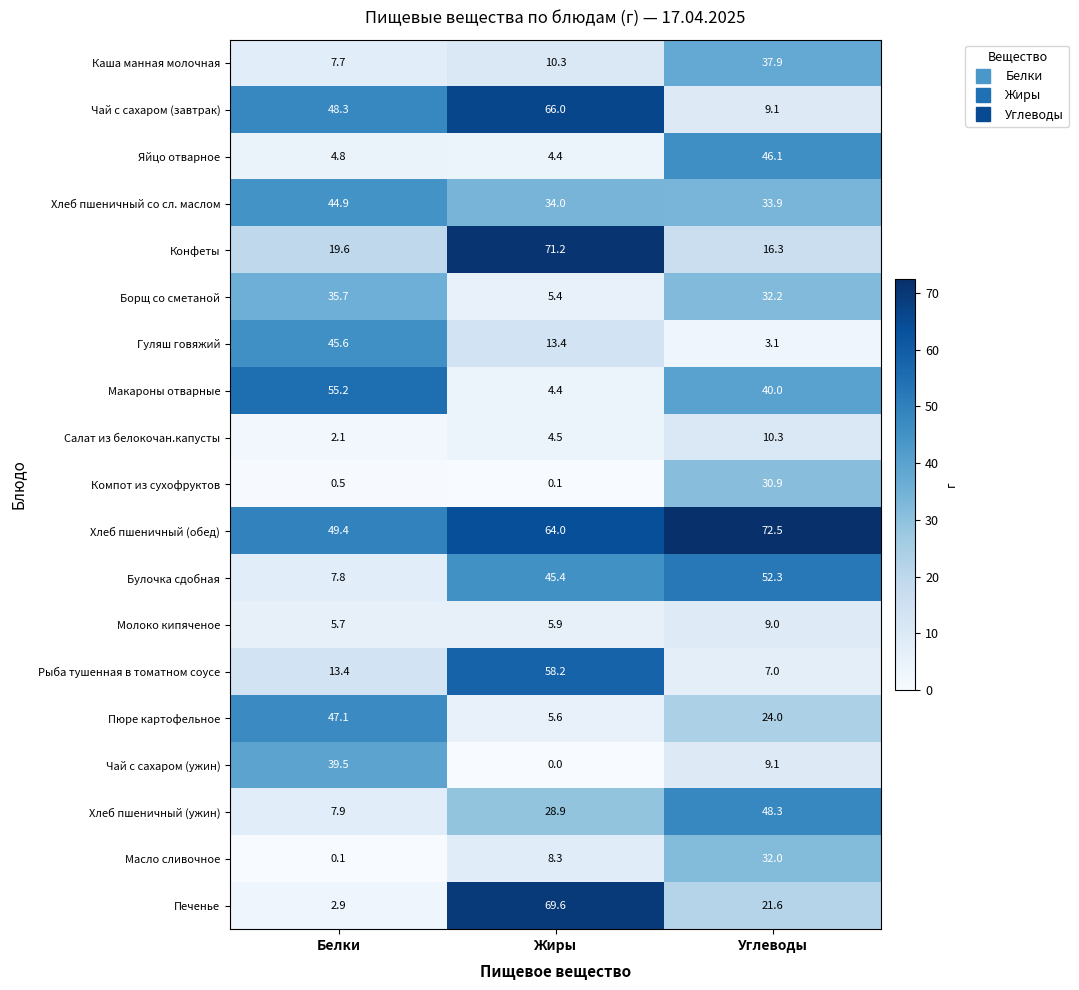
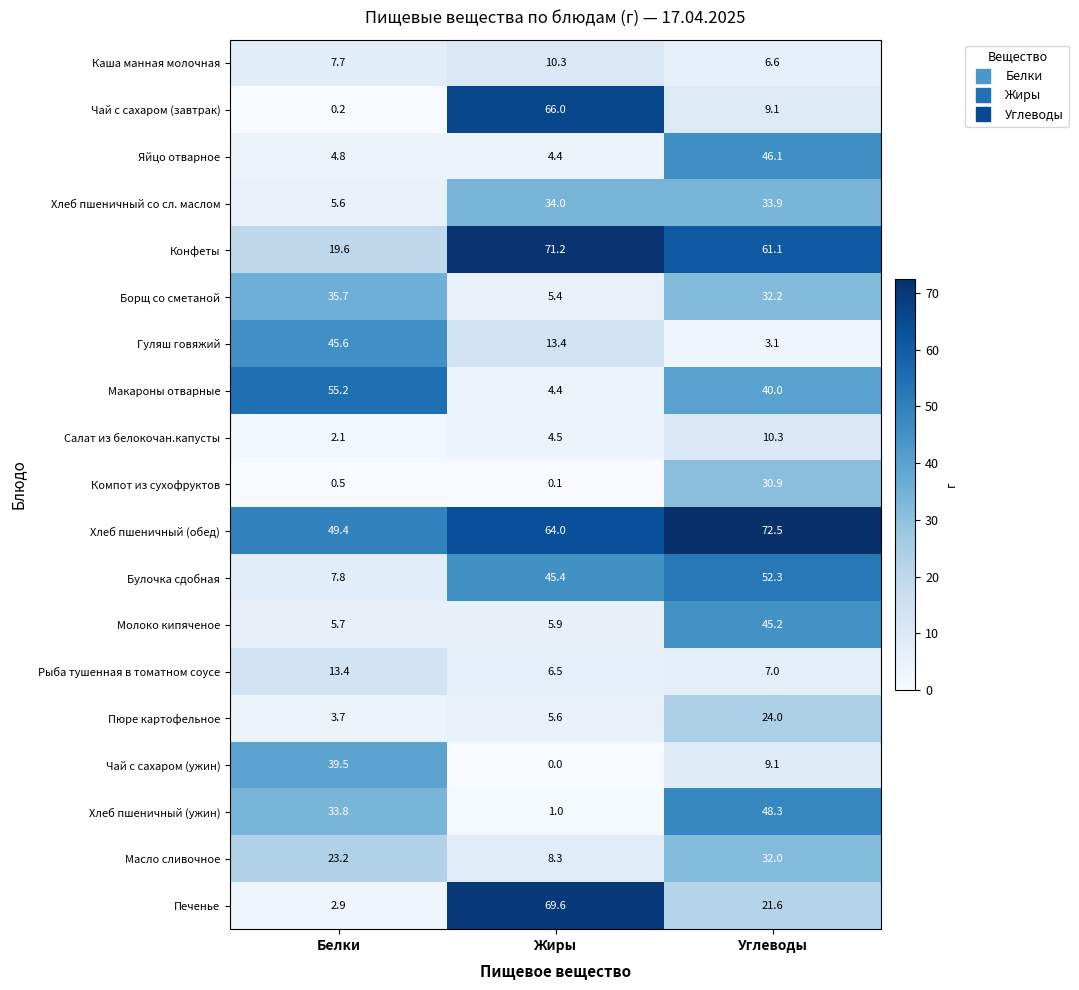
Каша манная молочная, Углеводы: 37.9 -> 6.6
Чай с сахаром (завтрак), Белки: 48.3 -> 0.2
Хлеб пшеничный со сл. маслом, Белки: 44.9 -> 5.6
Конфеты, Углеводы: 16.3 -> 61.1
Молоко кипяченое, Углеводы: 9.0 -> 45.2
Рыба тушенная в томатном соусе, Жиры: 58.2 -> 6.5
Пюре картофельное, Белки: 47.1 -> 3.7
Хлеб пшеничный (ужин), Белки: 7.9 -> 33.8
Хлеб пшеничный (ужин), Жиры: 28.9 -> 1.0
Масло сливочное, Белки: 0.1 -> 23.2
